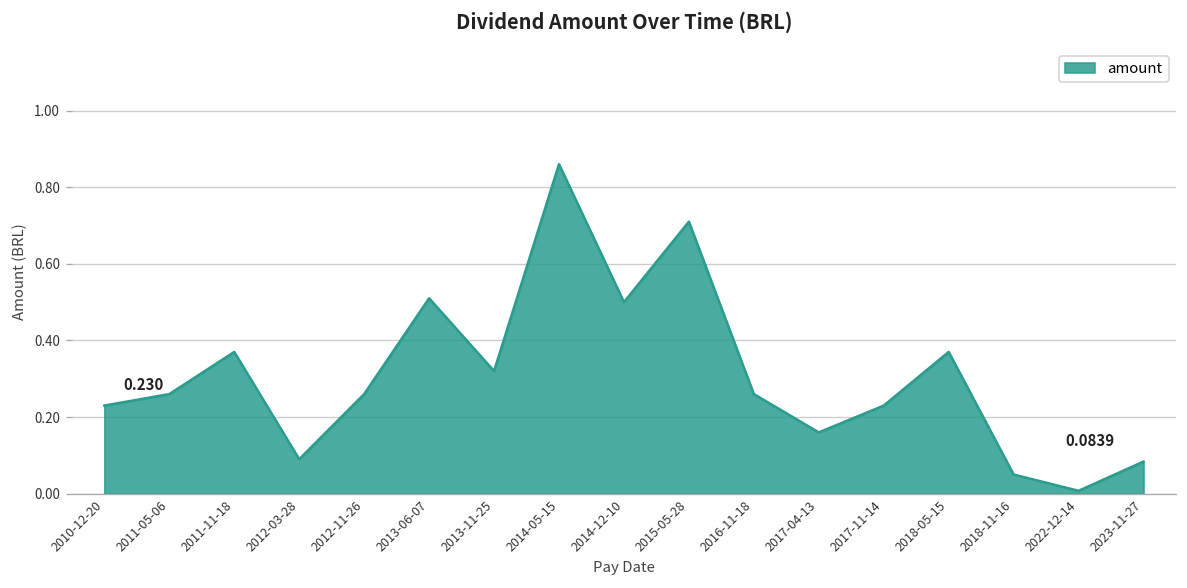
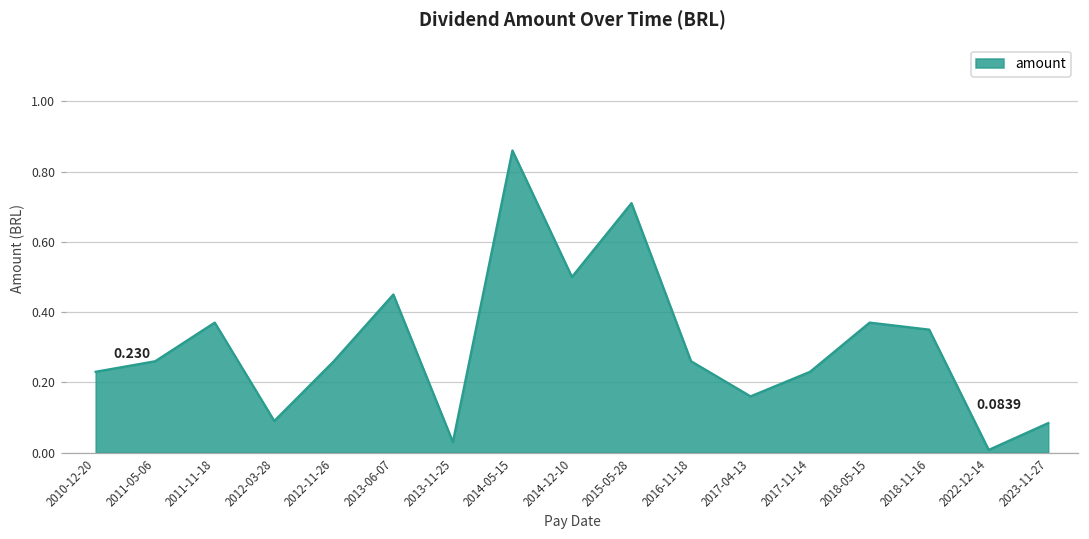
2013-06-07: 0.51 -> 0.45
2013-11-25: 0.32 -> 0.03
2018-11-16: 0.05 -> 0.35
